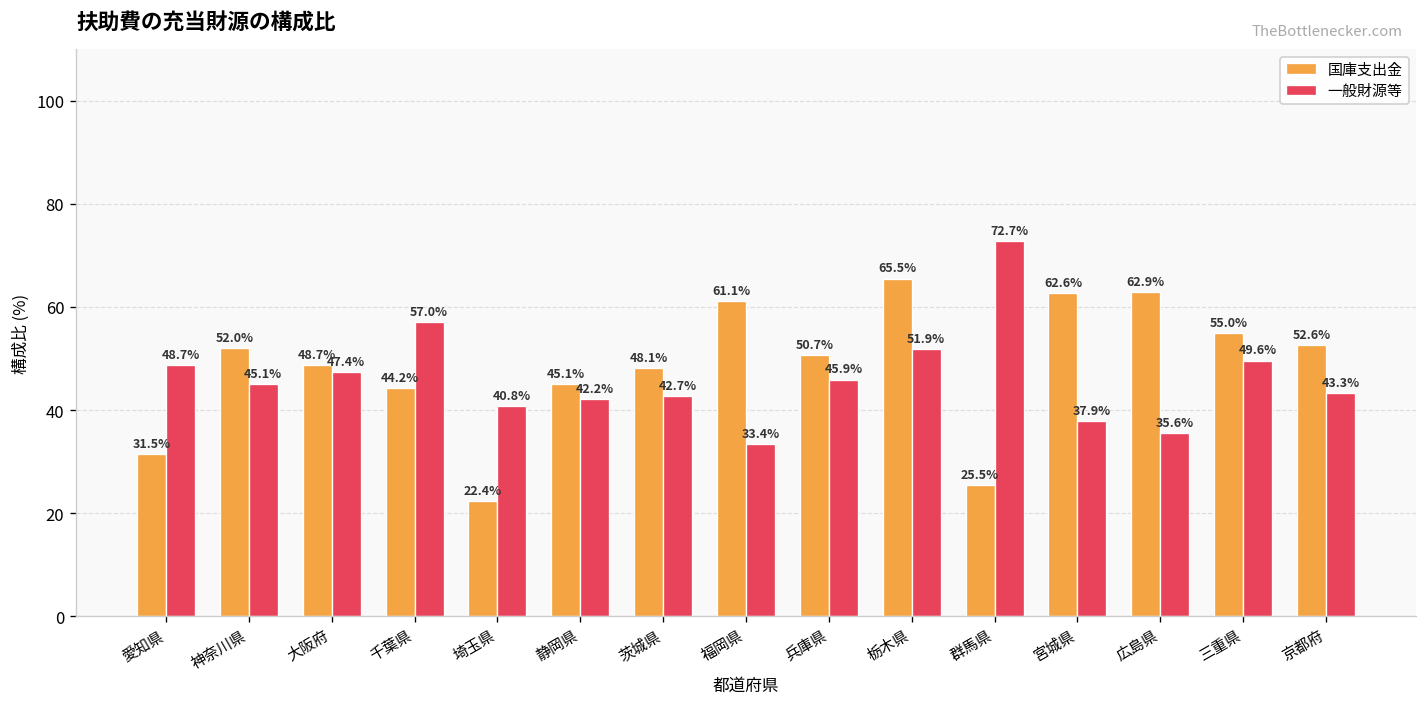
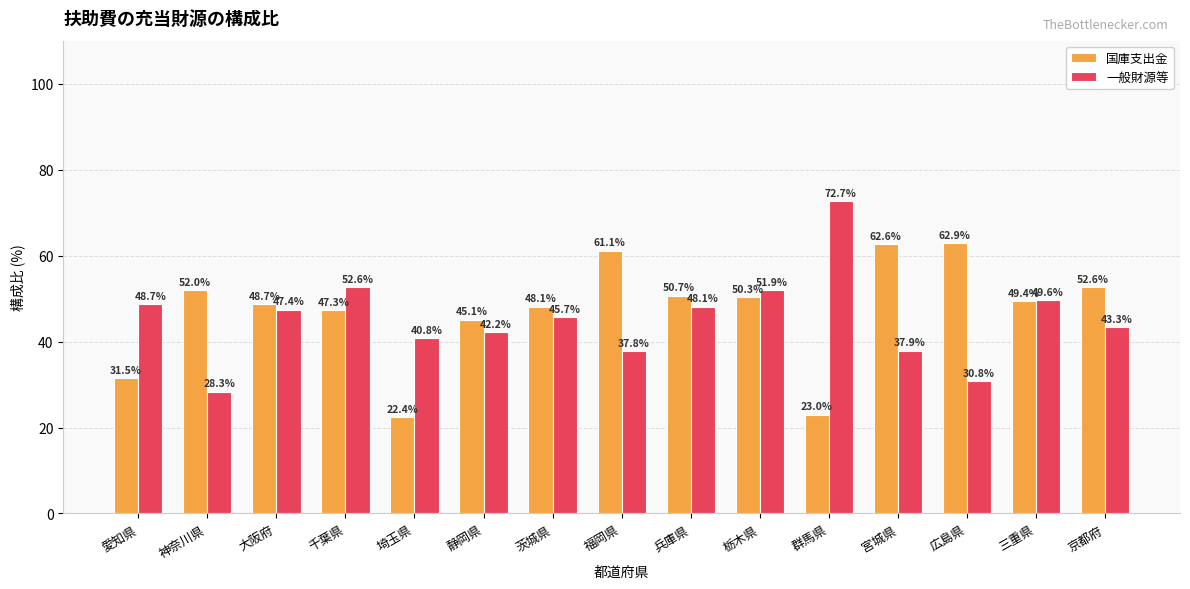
一般財源等, 神奈川県: 45.1% -> 28.3%
国庫支出金, 千葉県: 44.2% -> 47.3%
一般財源等, 千葉県: 57.0% -> 52.6%
一般財源等, 茨城県: 42.7% -> 45.7%
一般財源等, 福岡県: 33.4% -> 37.8%
一般財源等, 兵庫県: 45.9% -> 48.1%
国庫支出金, 栃木県: 65.5% -> 50.3%
国庫支出金, 群馬県: 25.5% -> 23.0%
一般財源等, 広島県: 35.6% -> 30.8%
国庫支出金, 三重県: 55.0% -> 49.4%
